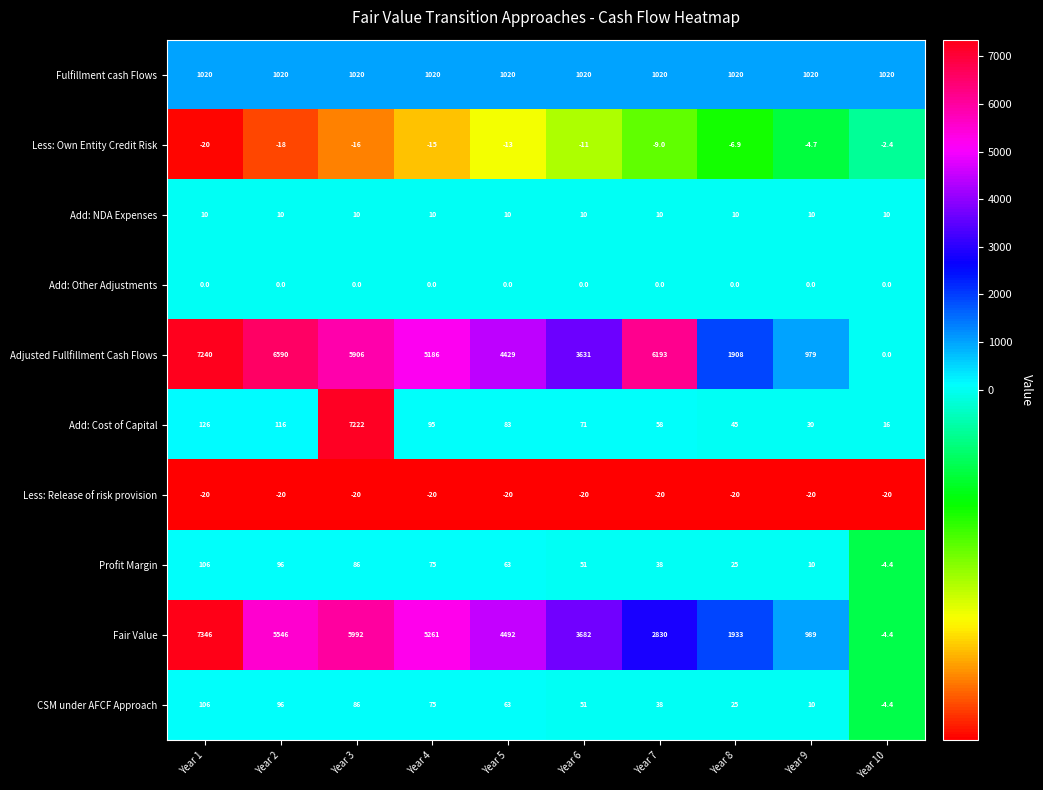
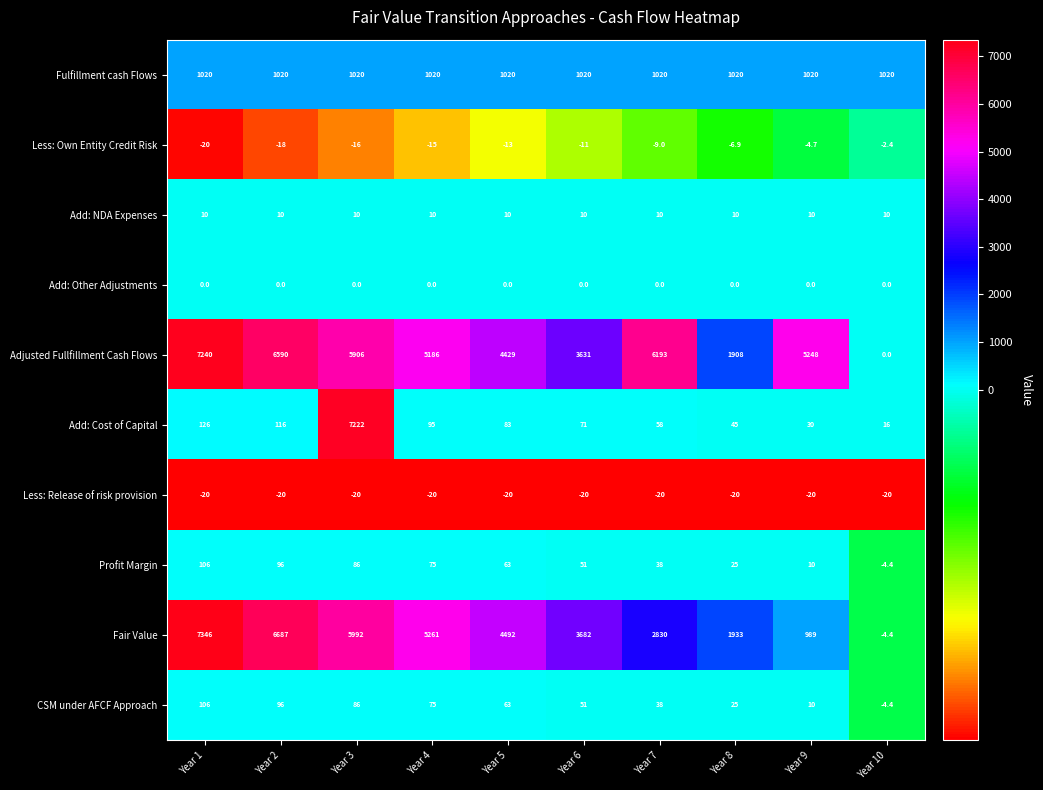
Adjusted Fullfillment Cash Flows, Year 9: 979 -> 5248
Fair Value, Year 2: 5546 -> 6687
